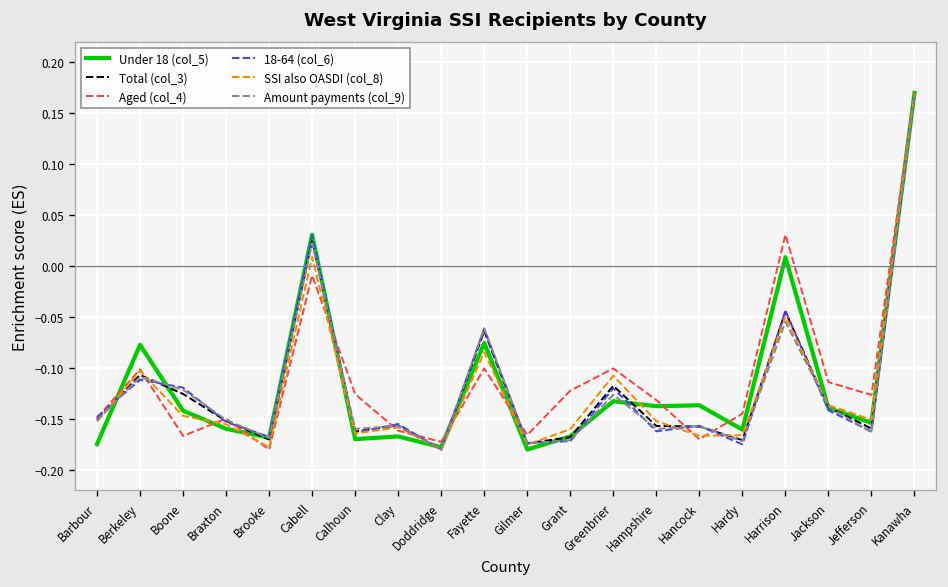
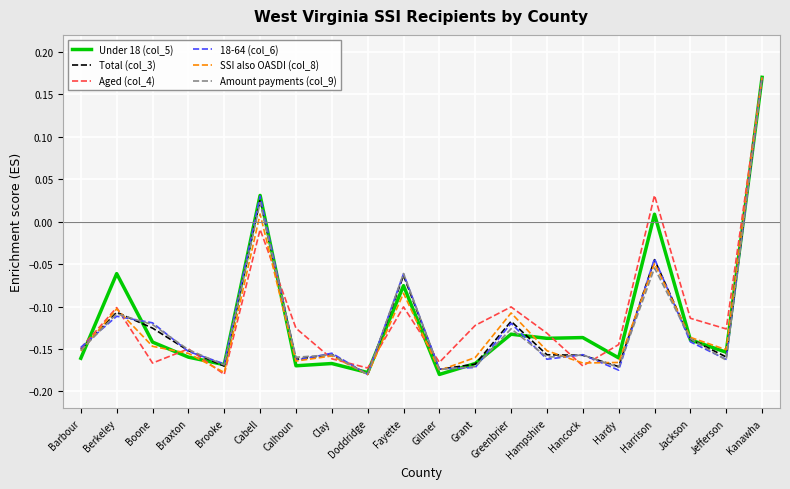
Under 18 (col_5), Barbour: -0.17 -> -0.16
Under 18 (col_5), Berkeley: -0.08 -> -0.06
